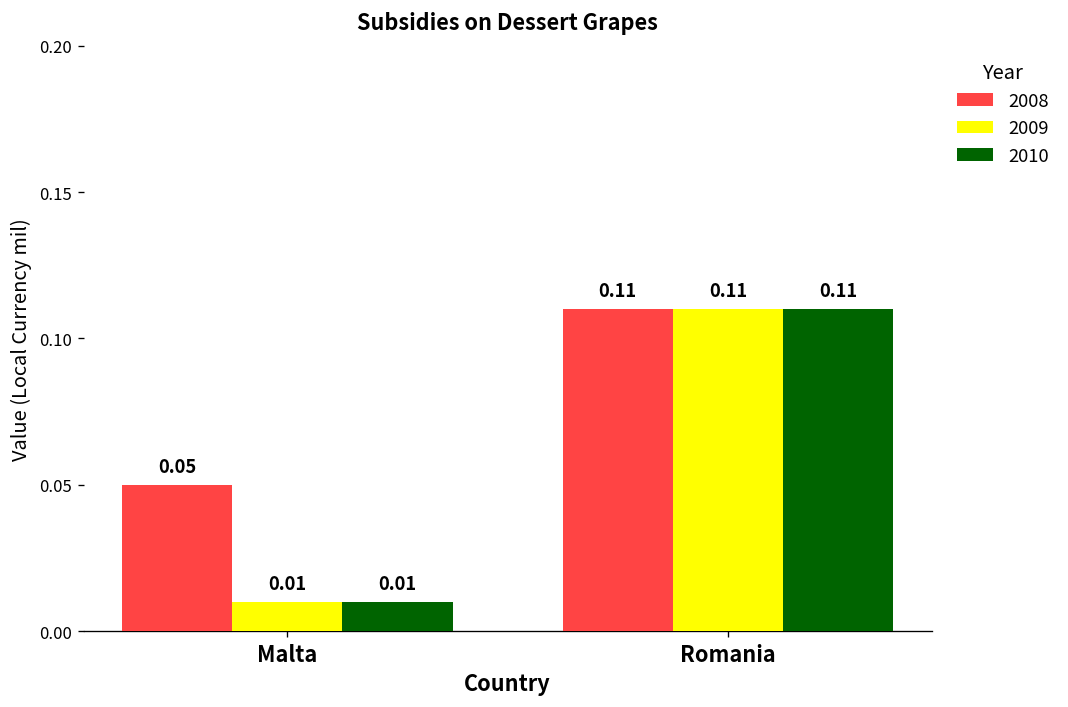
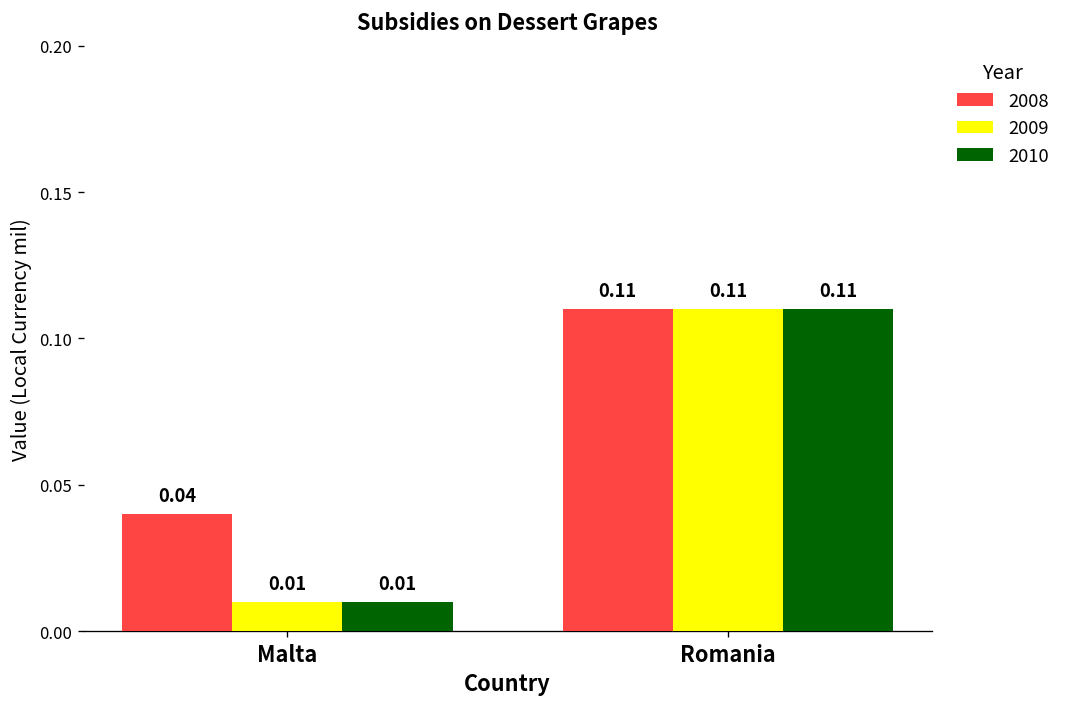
2008, Malta: 0.05 -> 0.04
